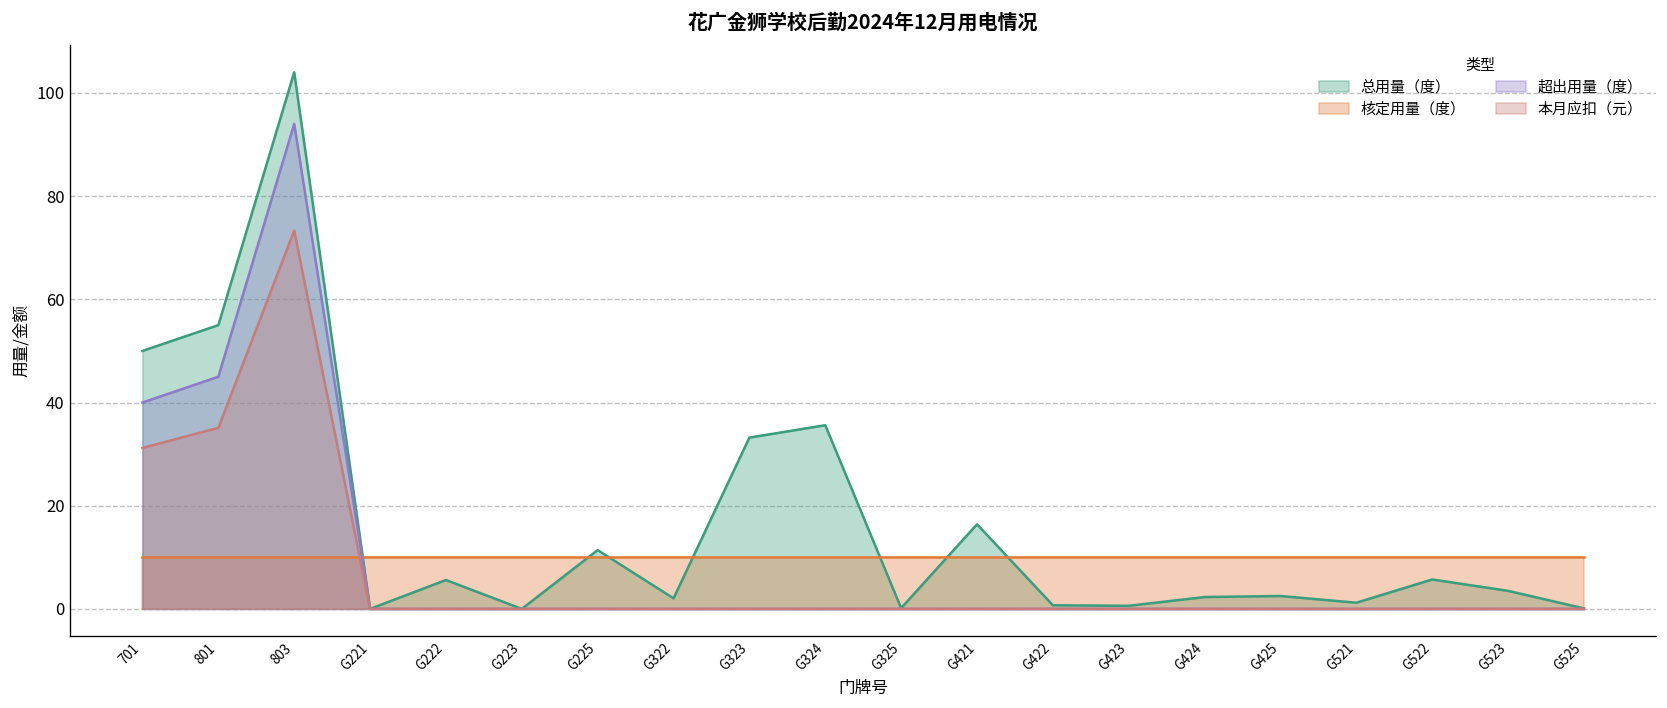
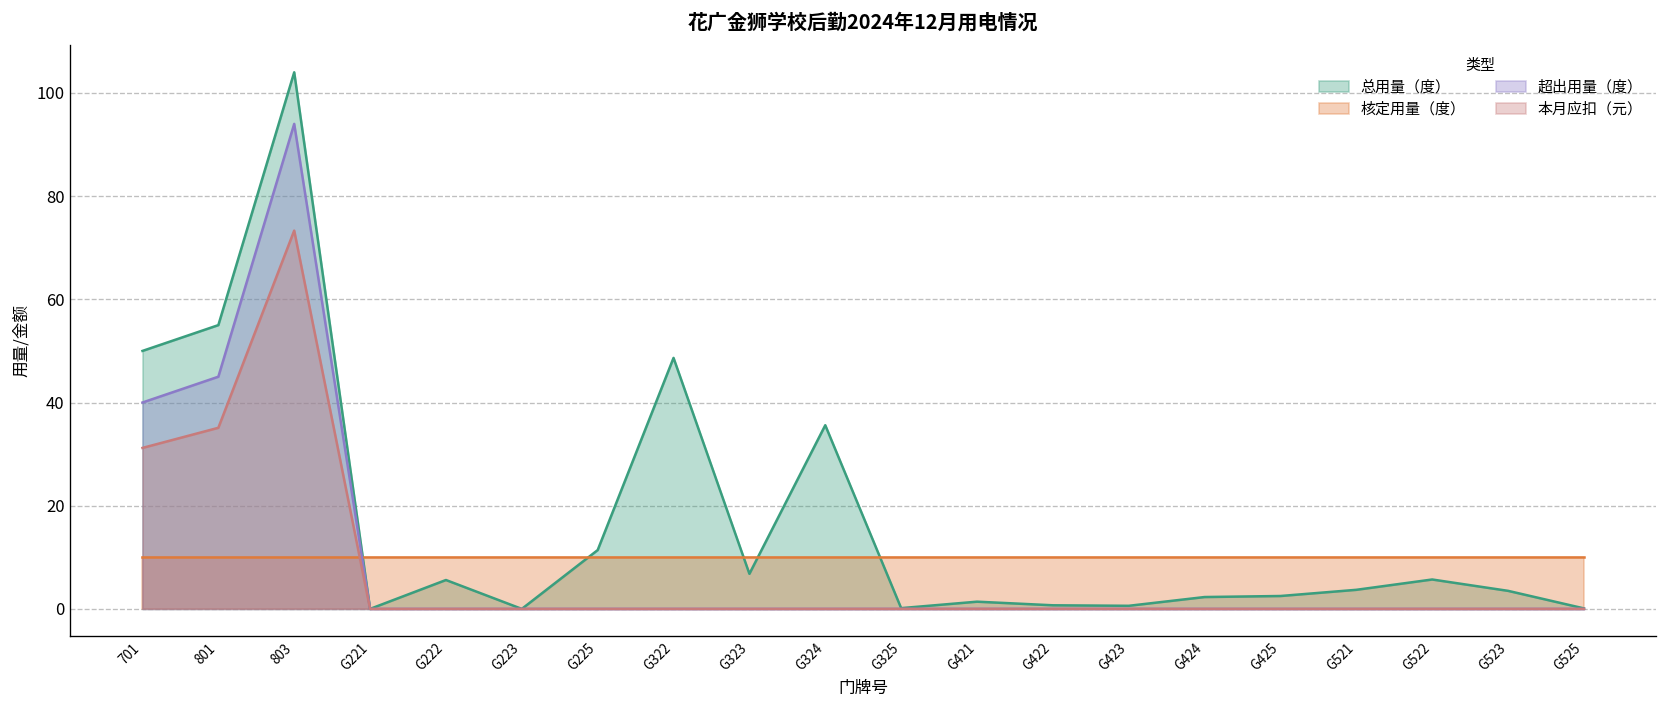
总用量（度）, G322: 2 -> 49
总用量（度）, G323: 33 -> 7
总用量（度）, G421: 16 -> 1
总用量（度）, G521: 1 -> 4
